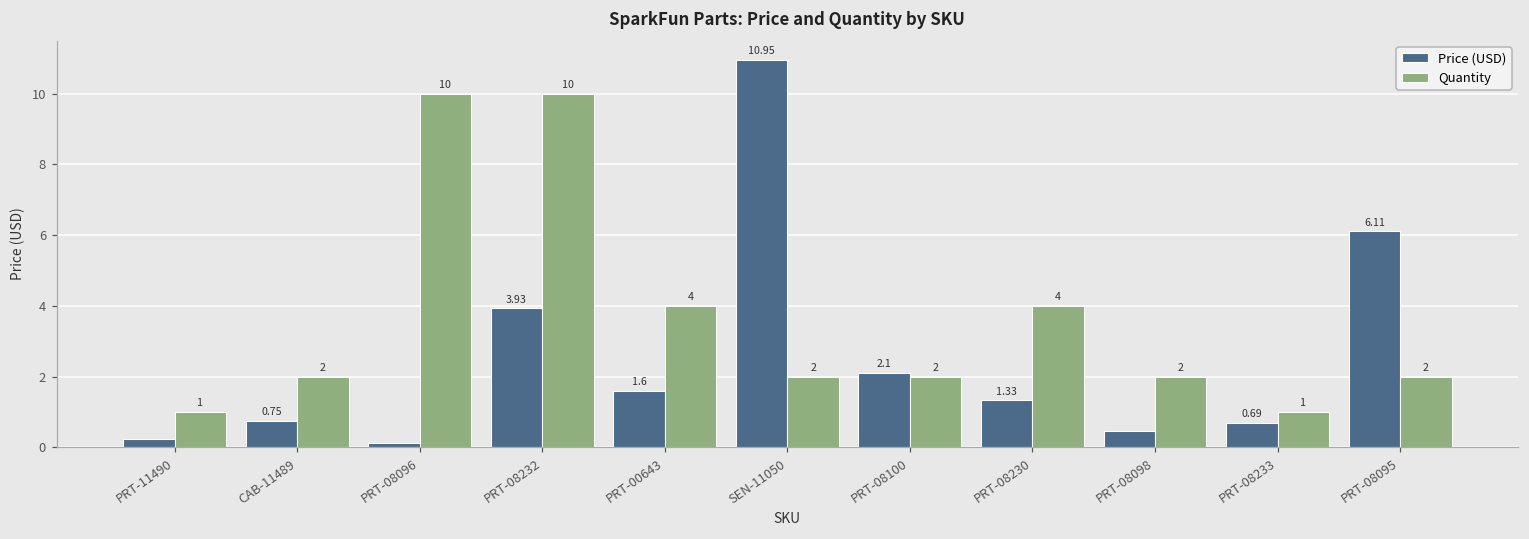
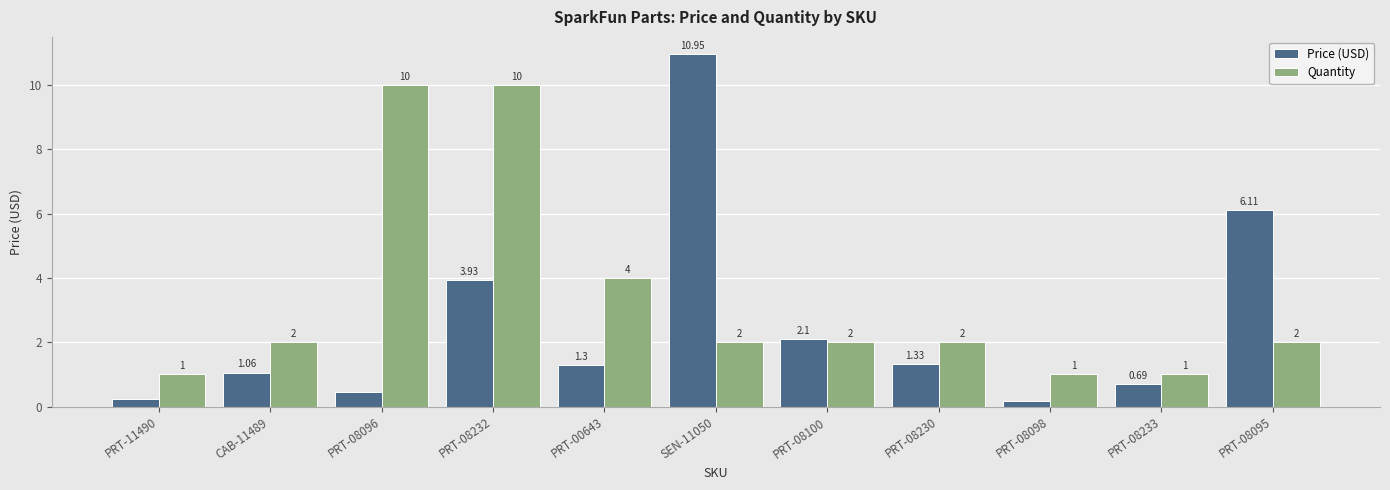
Price (USD), CAB-11489: 0.75 -> 1.06
Price (USD), PRT-08096: 0.1 -> 0.5
Price (USD), PRT-00643: 1.6 -> 1.3
Quantity, PRT-08230: 4 -> 2
Price (USD), PRT-08098: 0.5 -> 0.2
Quantity, PRT-08098: 2 -> 1
